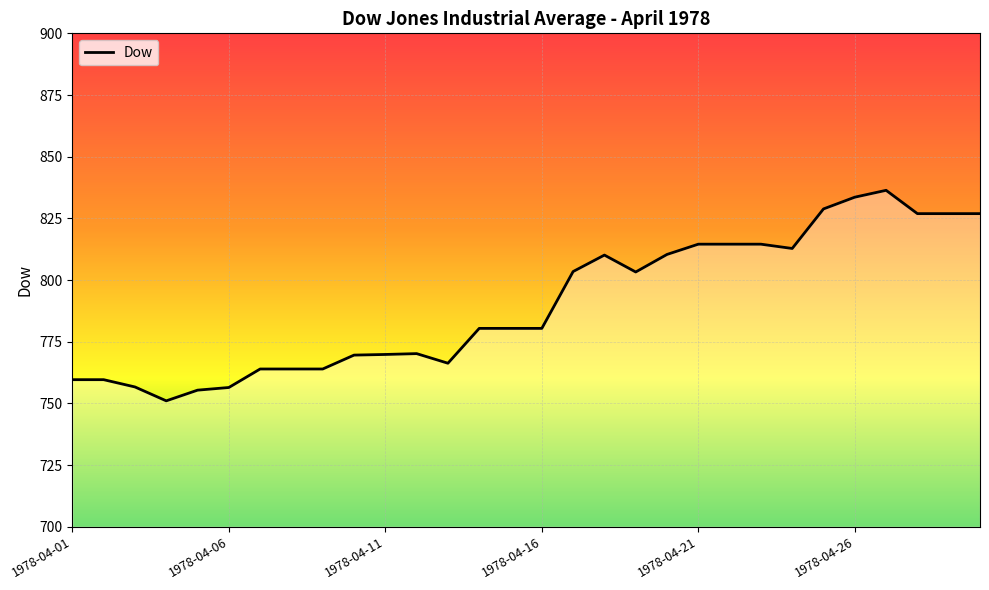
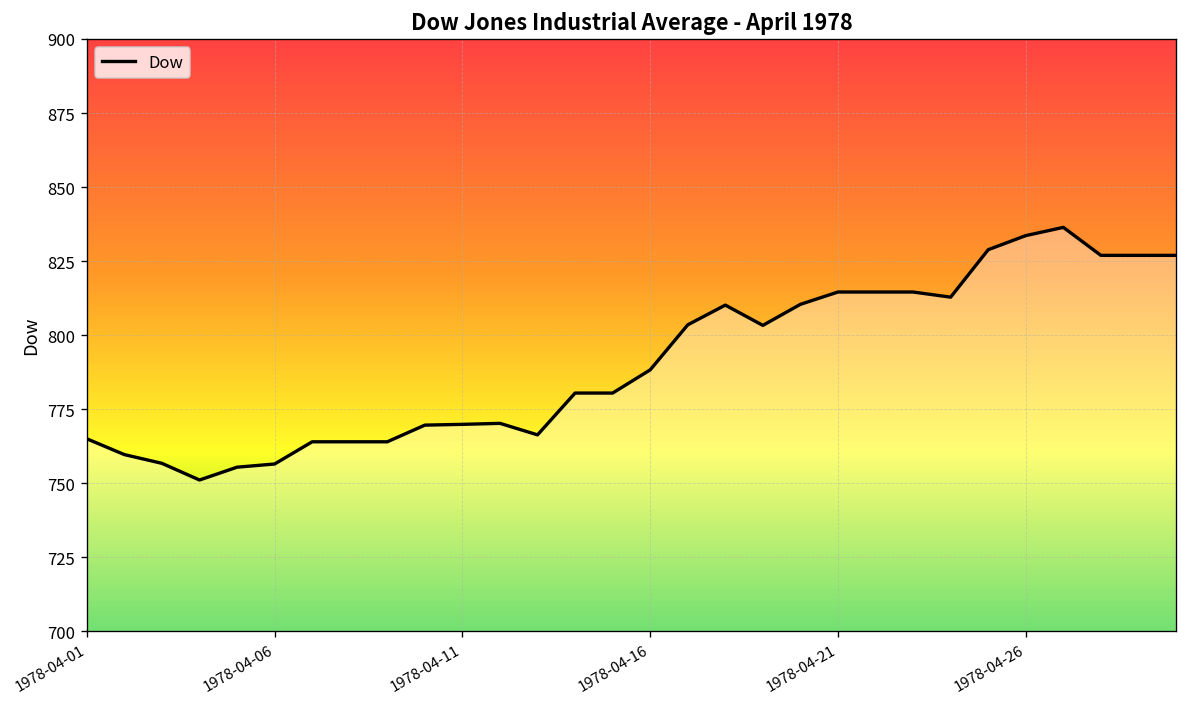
1978-04-01: 760 -> 765
1978-04-16: 780 -> 788
